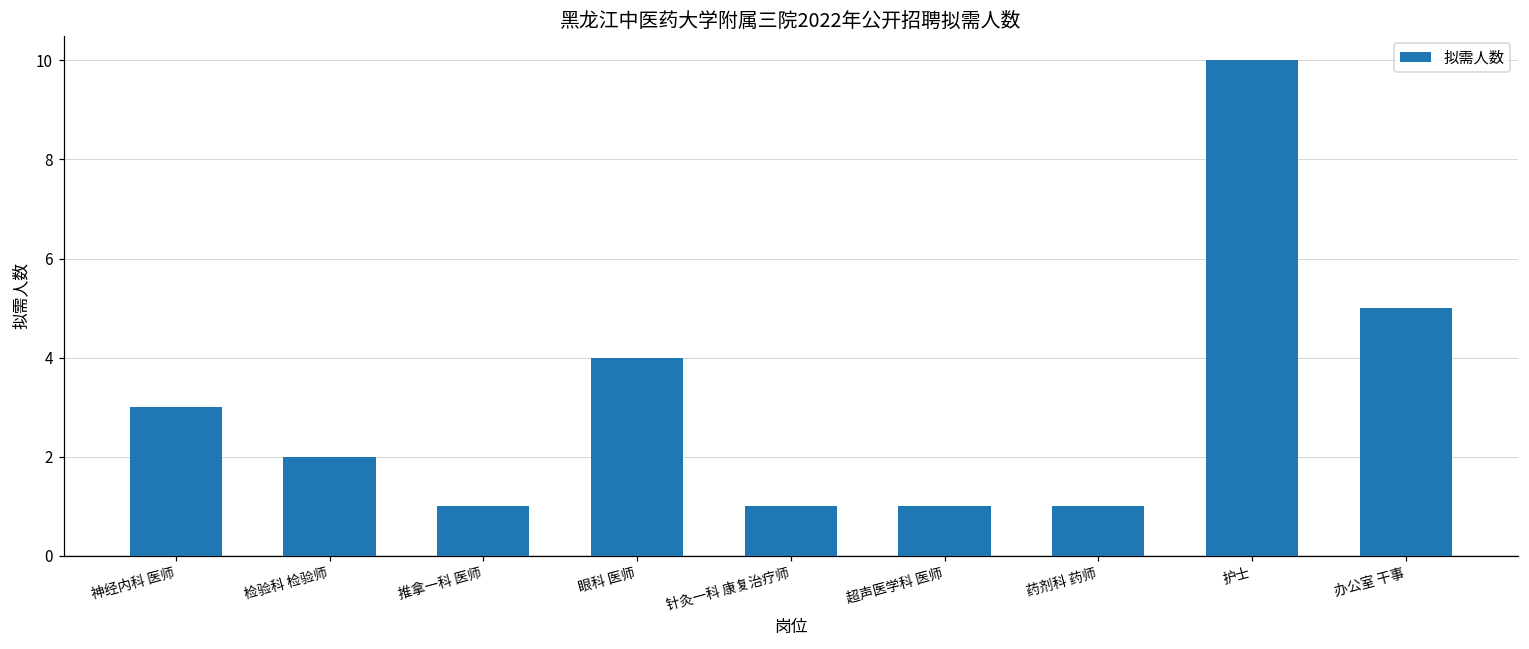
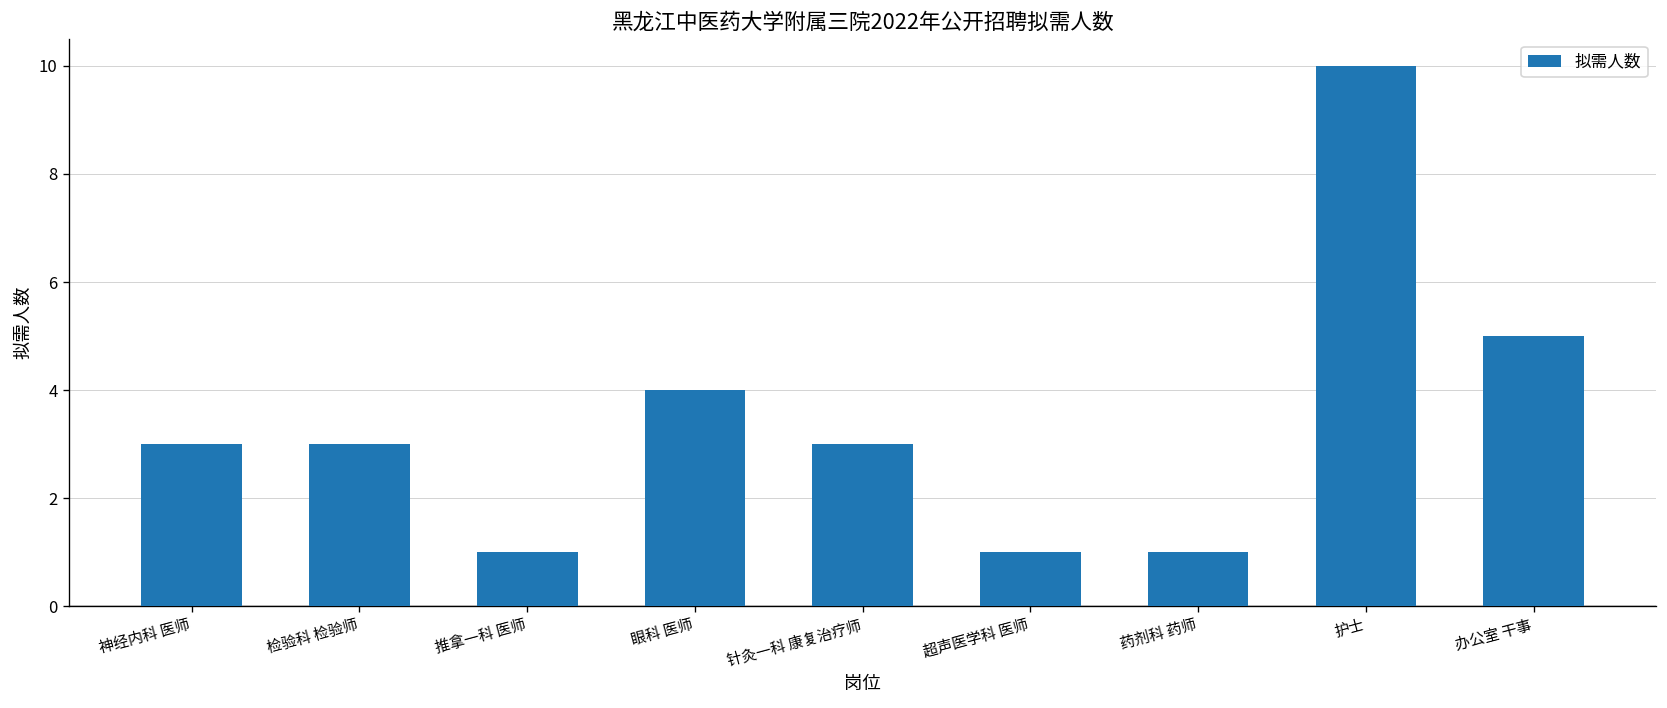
检验科 检验师: 2 -> 3
针灸一科 康复治疗师: 1 -> 3
